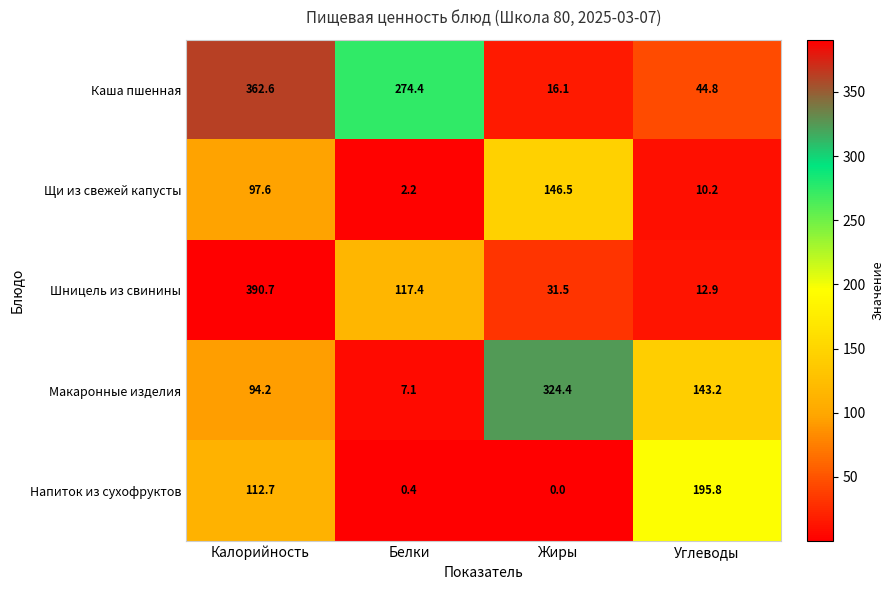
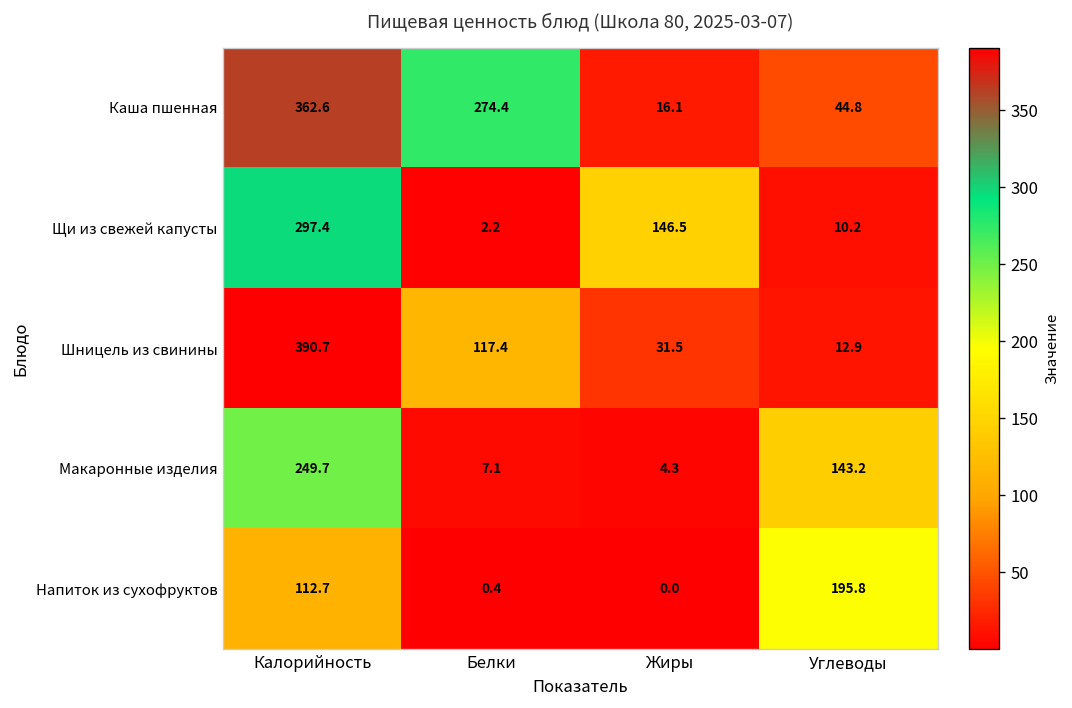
Щи из свежей капусты, Калорийность: 97.6 -> 297.4
Макаронные изделия, Калорийность: 94.2 -> 249.7
Макаронные изделия, Жиры: 324.4 -> 4.3
